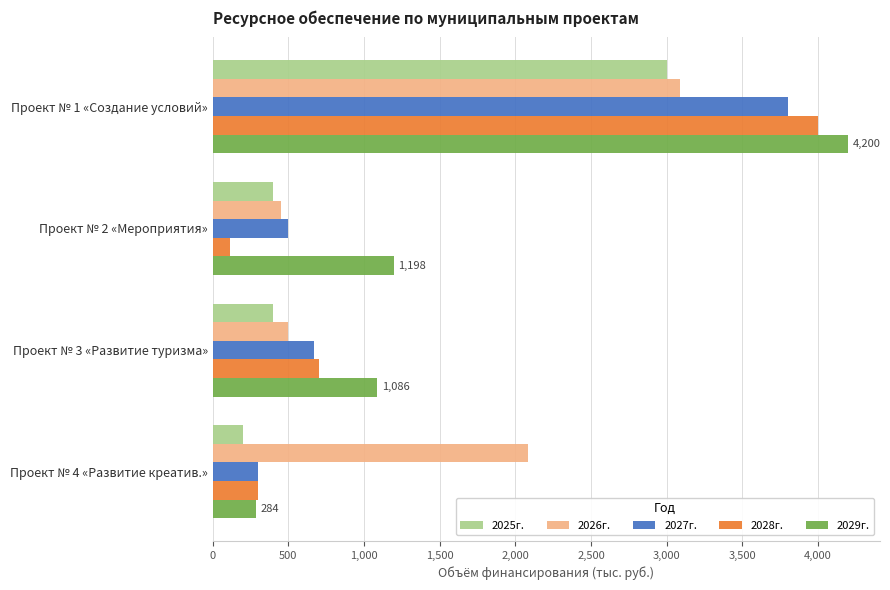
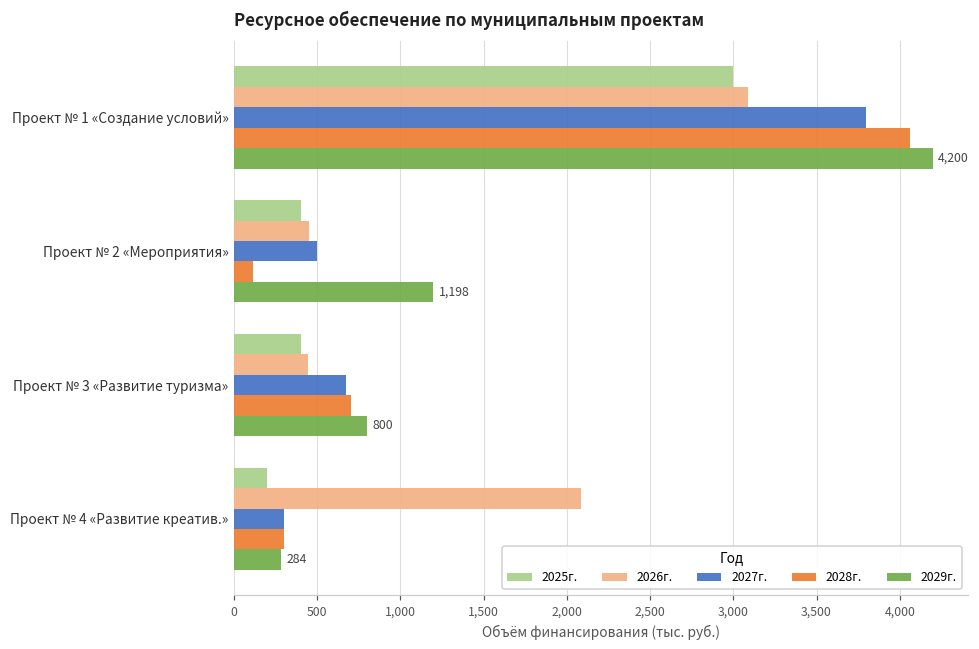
2028г., Проект № 1 «Создание условий»: 4,000 -> 4,060
2026г., Проект № 3 «Развитие туризма»: 500 -> 440
2029г., Проект № 3 «Развитие туризма»: 1,086 -> 800
